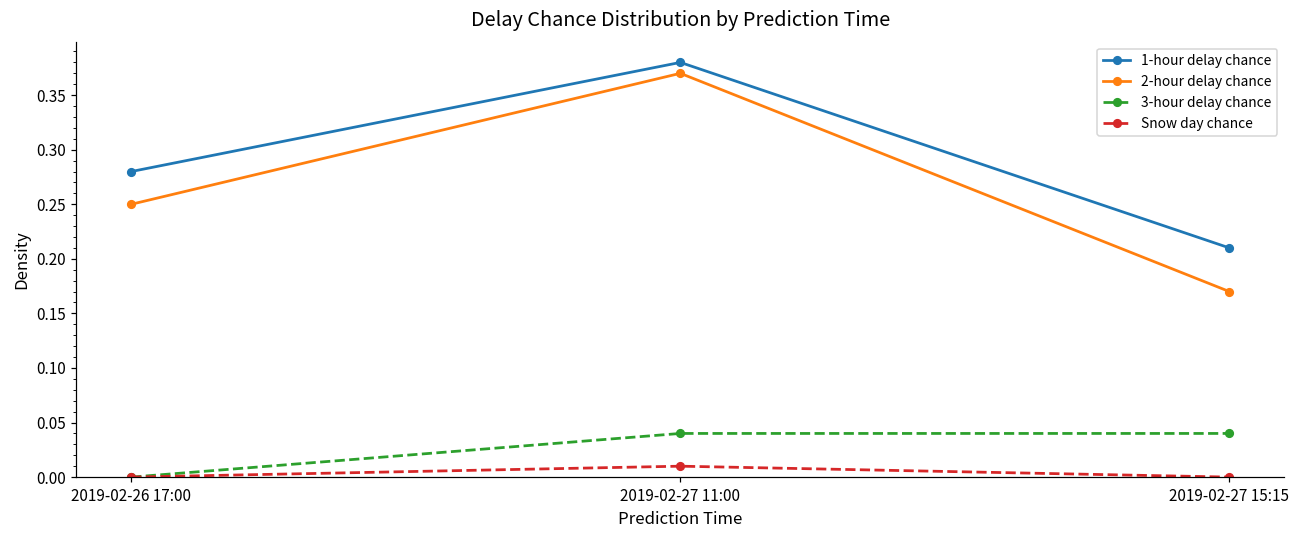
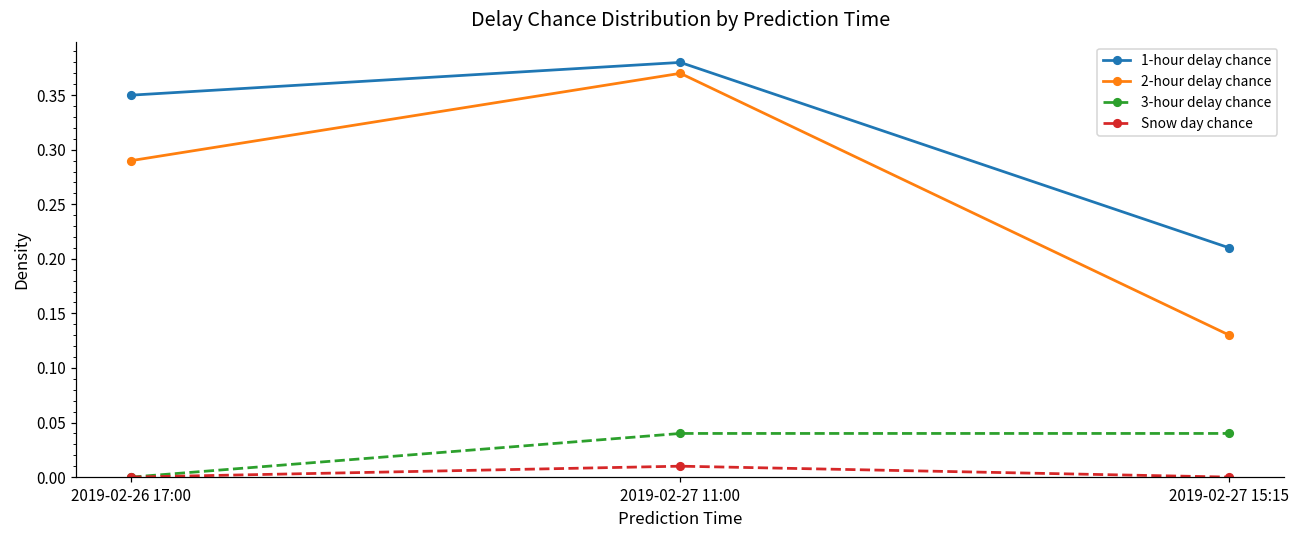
1-hour delay chance, 2019-02-26 17:00: 0.28 -> 0.35
2-hour delay chance, 2019-02-26 17:00: 0.25 -> 0.29
2-hour delay chance, 2019-02-27 15:15: 0.17 -> 0.13
